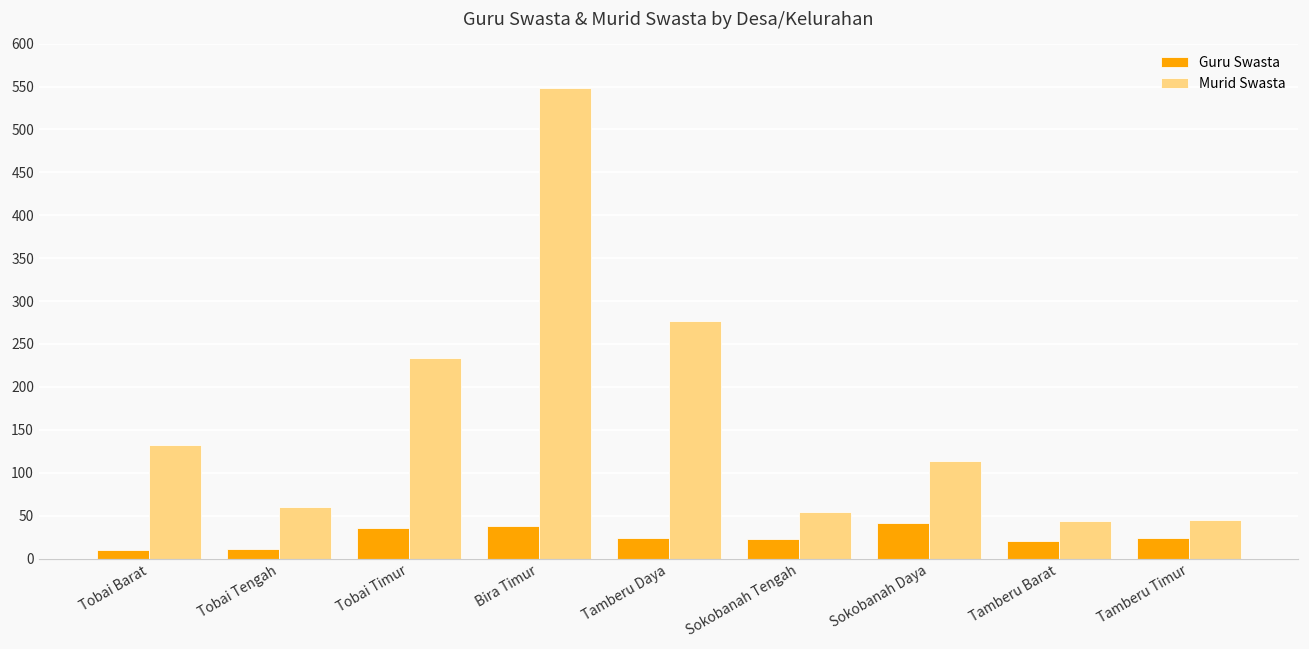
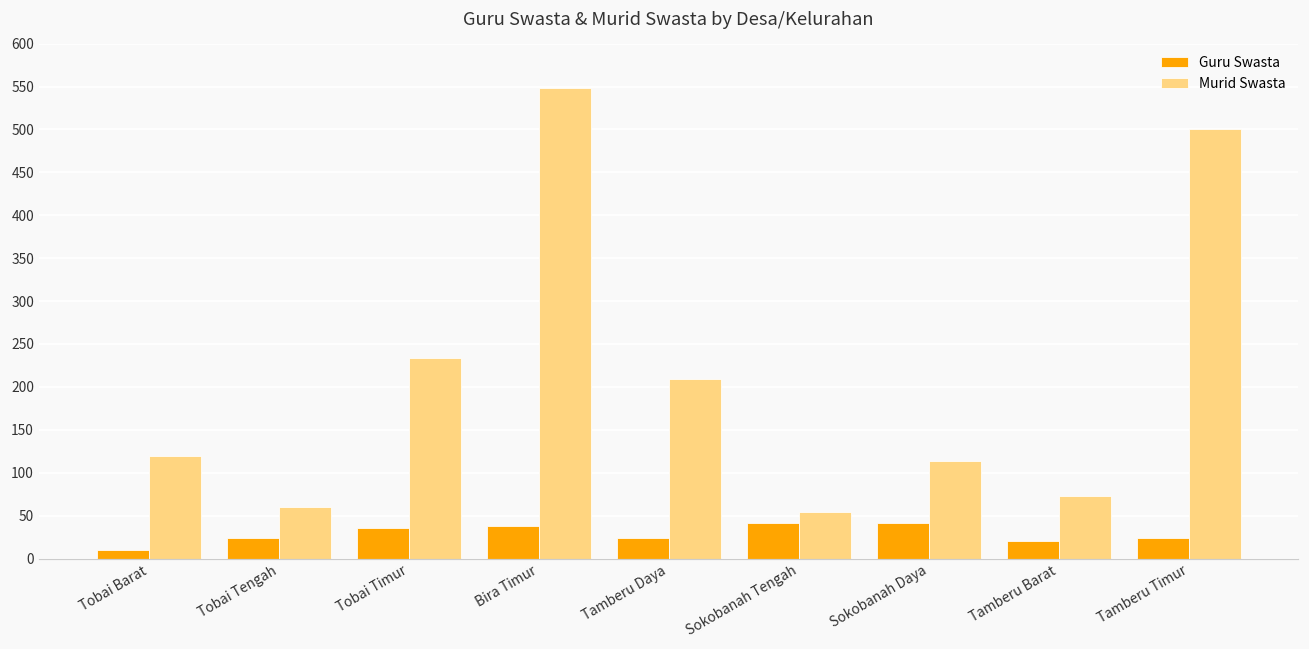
Murid Swasta, Tobai Barat: 130 -> 120
Guru Swasta, Tobai Tengah: 10 -> 20
Murid Swasta, Tamberu Daya: 280 -> 210
Guru Swasta, Sokobanah Tengah: 20 -> 40
Murid Swasta, Tamberu Barat: 40 -> 70
Murid Swasta, Tamberu Timur: 50 -> 500
